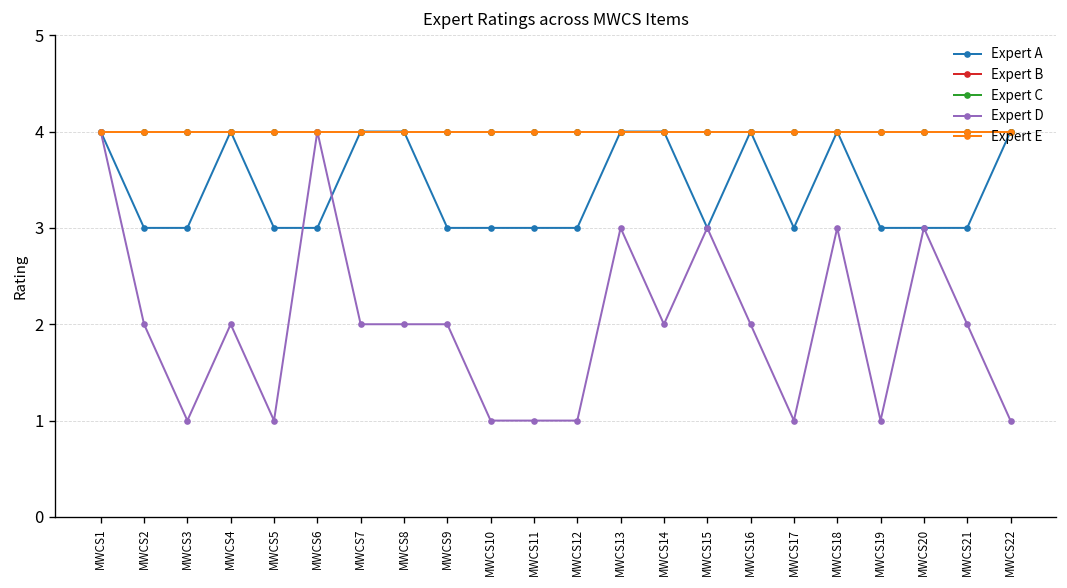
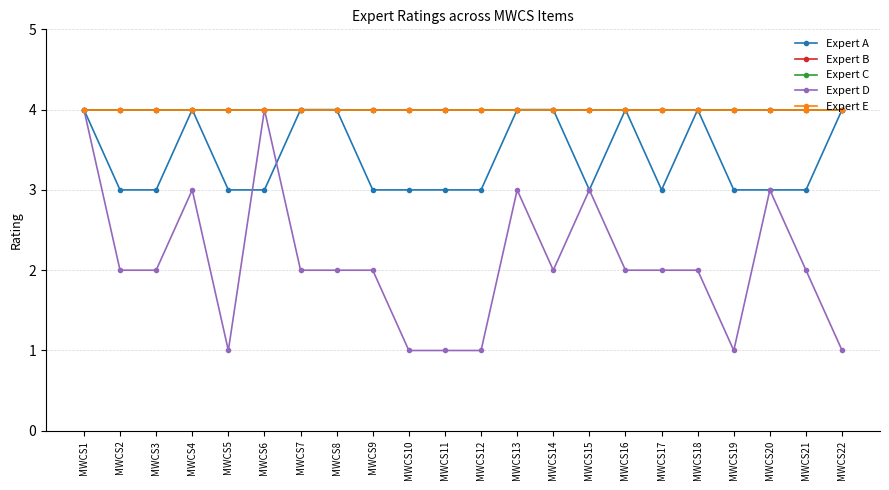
Expert D, MWCS3: 1 -> 2
Expert D, MWCS4: 2 -> 3
Expert D, MWCS17: 1 -> 2
Expert D, MWCS18: 3 -> 2
